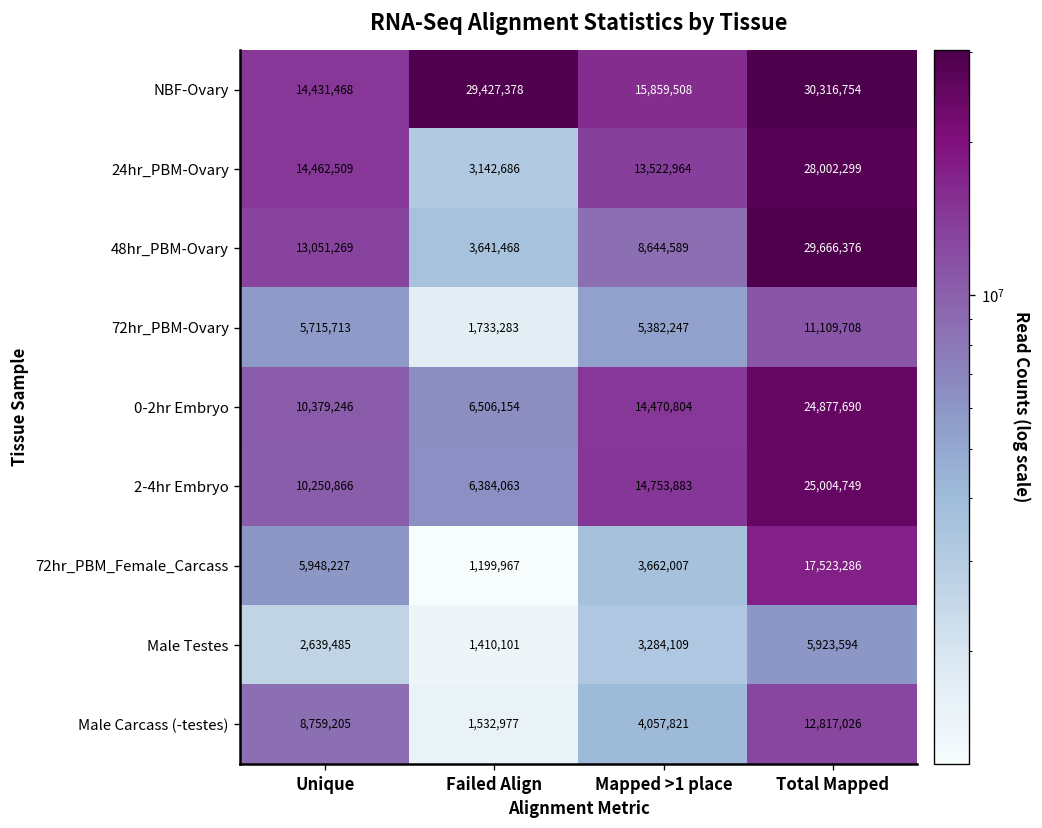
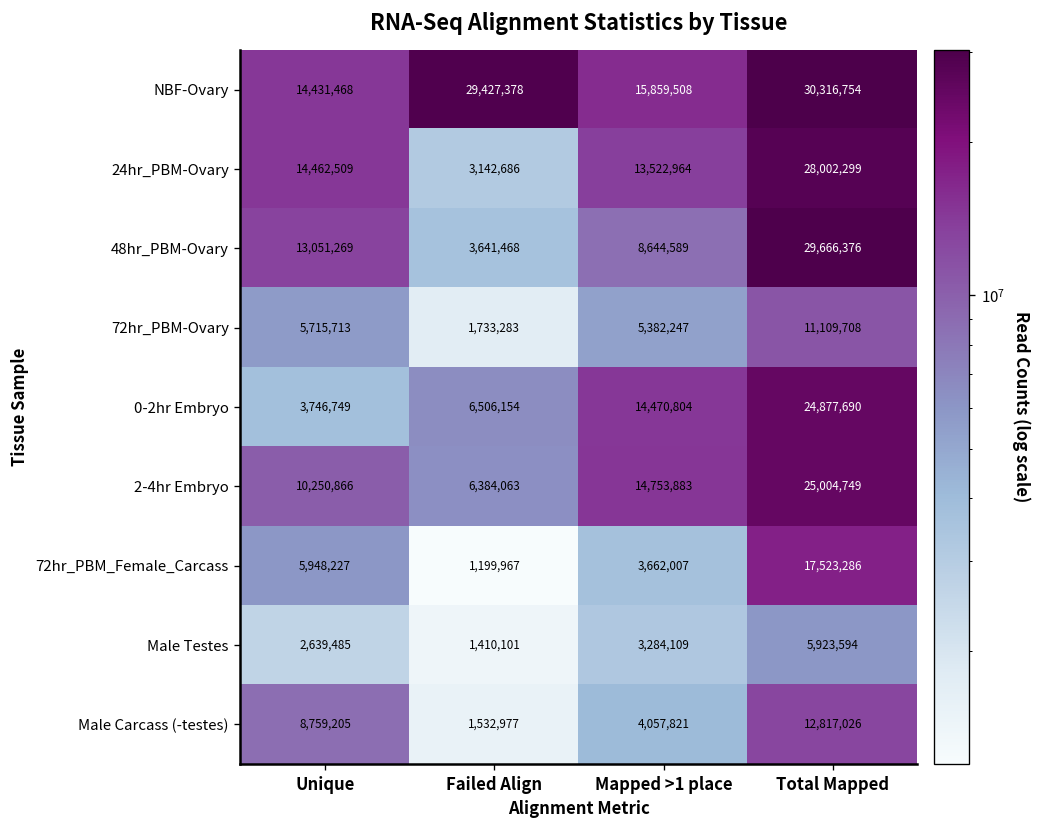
0-2hr Embryo, Unique: 10,379,246 -> 3,746,749
